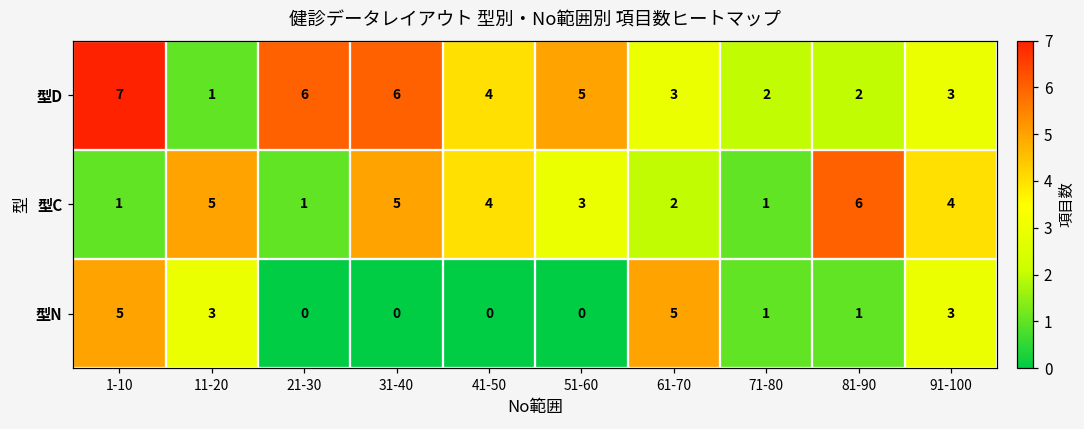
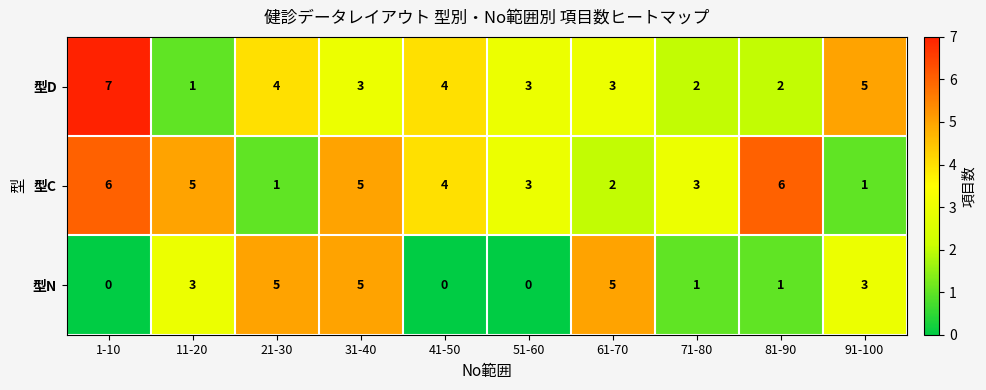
型D, 21-30: 6 -> 4
型D, 31-40: 6 -> 3
型D, 51-60: 5 -> 3
型D, 91-100: 3 -> 5
型C, 1-10: 1 -> 6
型C, 71-80: 1 -> 3
型C, 91-100: 4 -> 1
型N, 1-10: 5 -> 0
型N, 21-30: 0 -> 5
型N, 31-40: 0 -> 5
